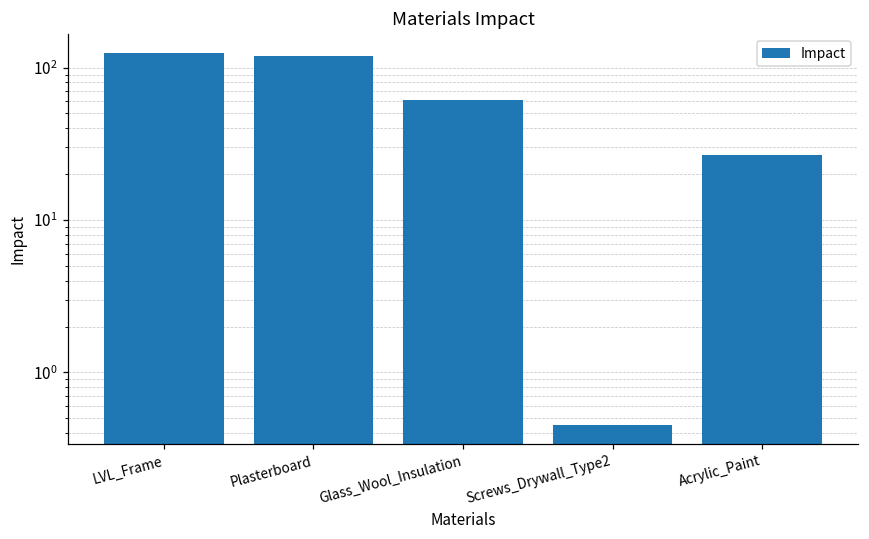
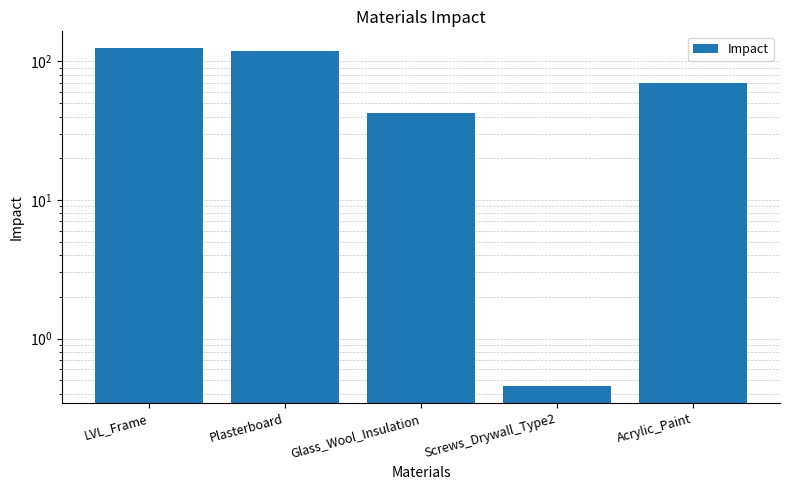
Glass_Wool_Insulation: 60 -> 42
Acrylic_Paint: 27 -> 70
